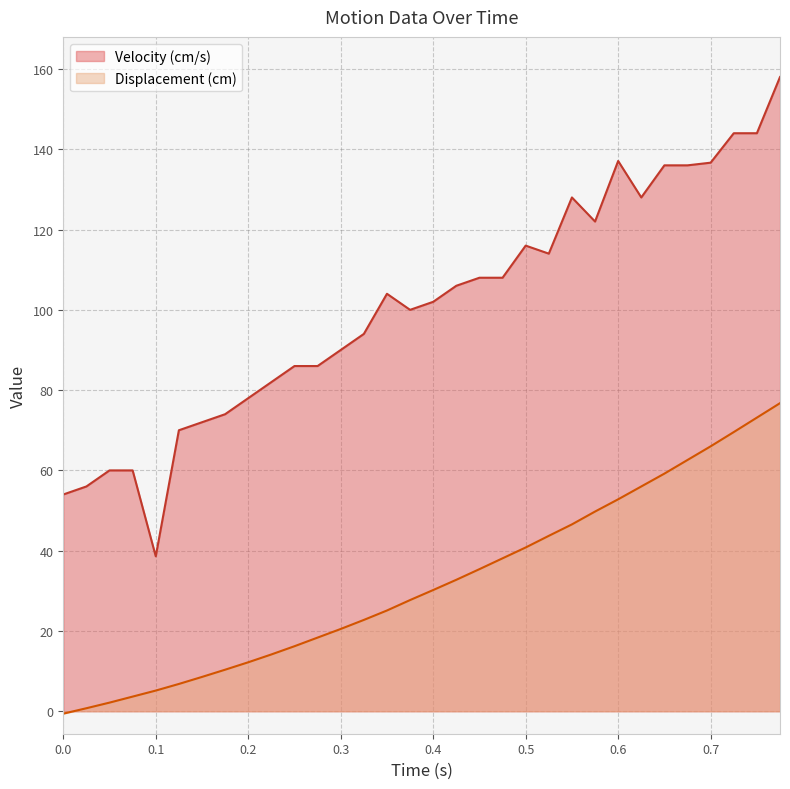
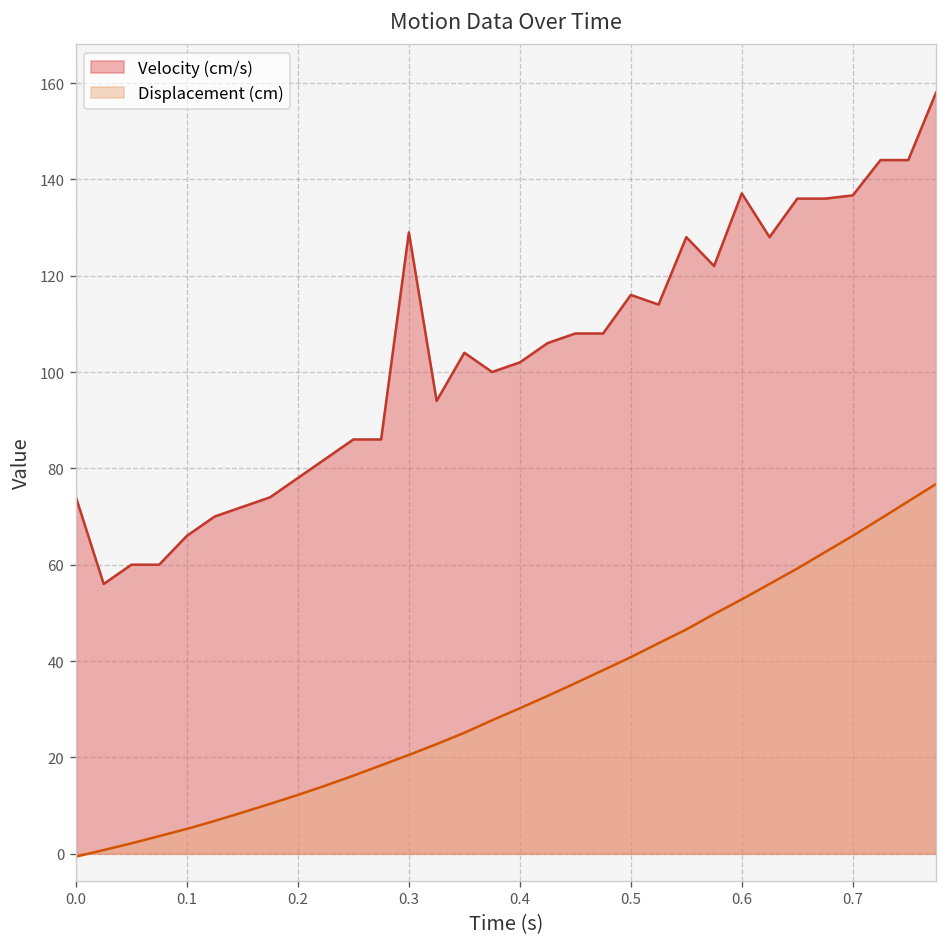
Velocity (cm/s), 0.0: 54 -> 74
Velocity (cm/s), 0.1: 39 -> 66
Velocity (cm/s), 0.3: 90 -> 129
